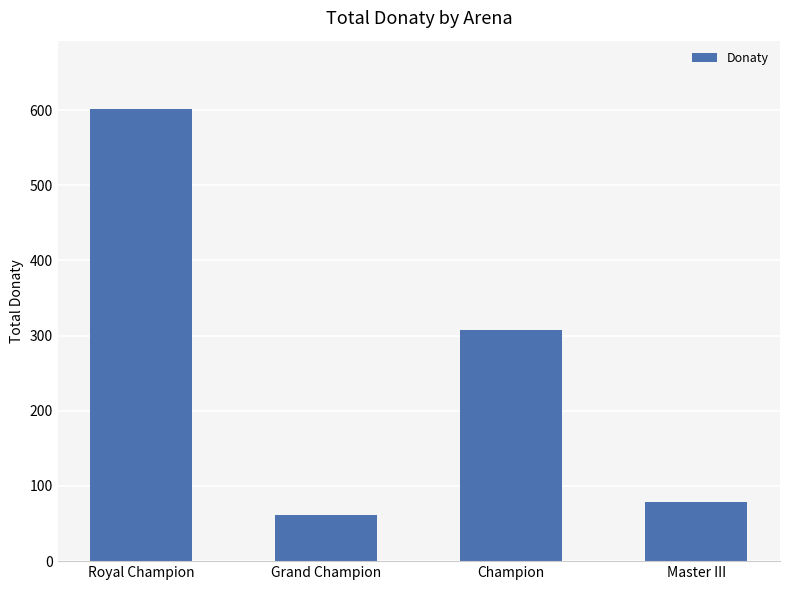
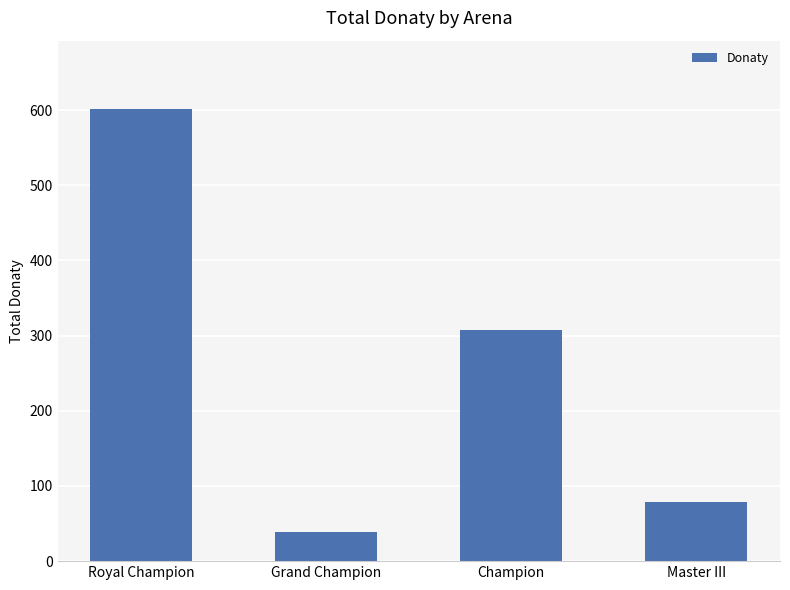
Grand Champion: 60 -> 40
